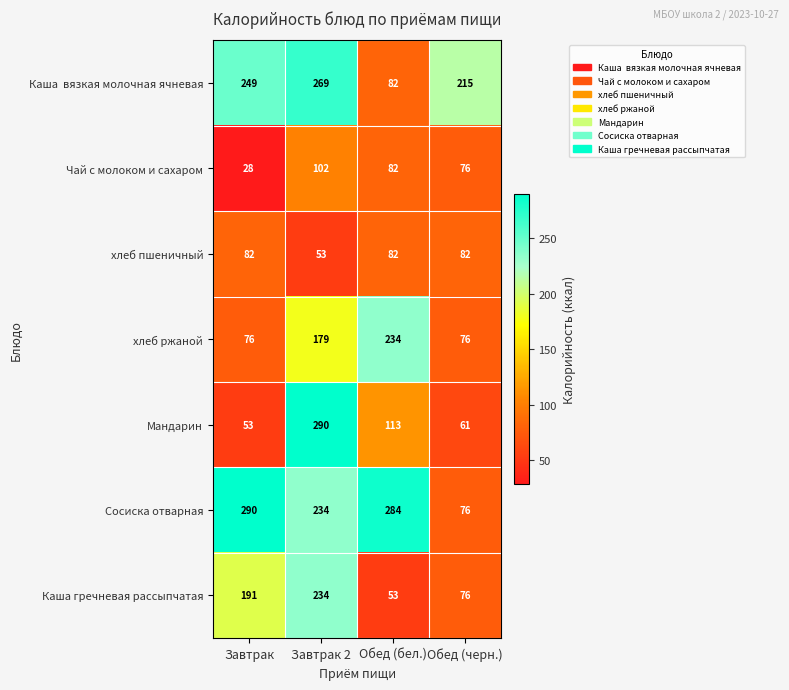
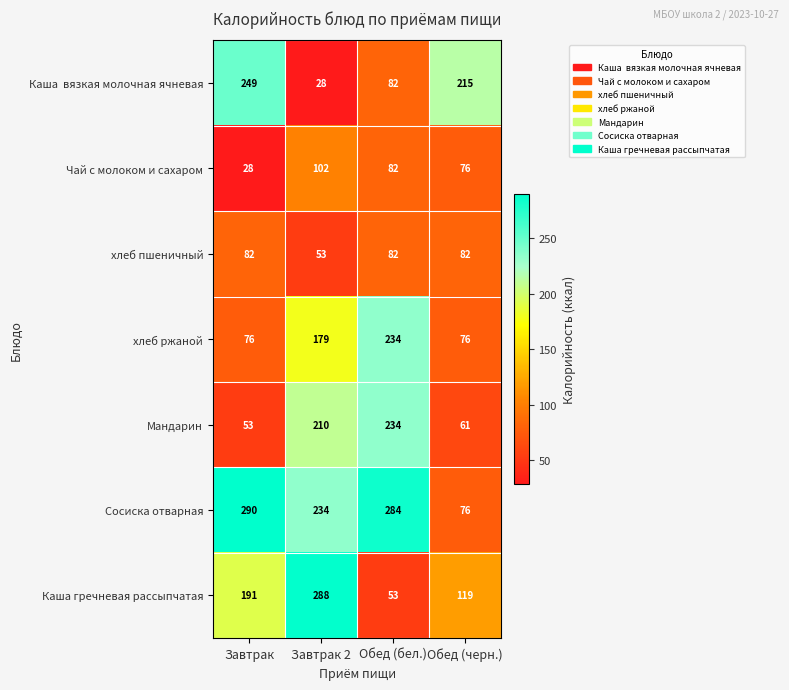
Каша вязкая молочная ячневая, Завтрак 2: 269 -> 28
Мандарин, Завтрак 2: 290 -> 210
Мандарин, Обед (бел.): 113 -> 234
Каша гречневая рассыпчатая, Завтрак 2: 234 -> 288
Каша гречневая рассыпчатая, Обед (черн.): 76 -> 119
